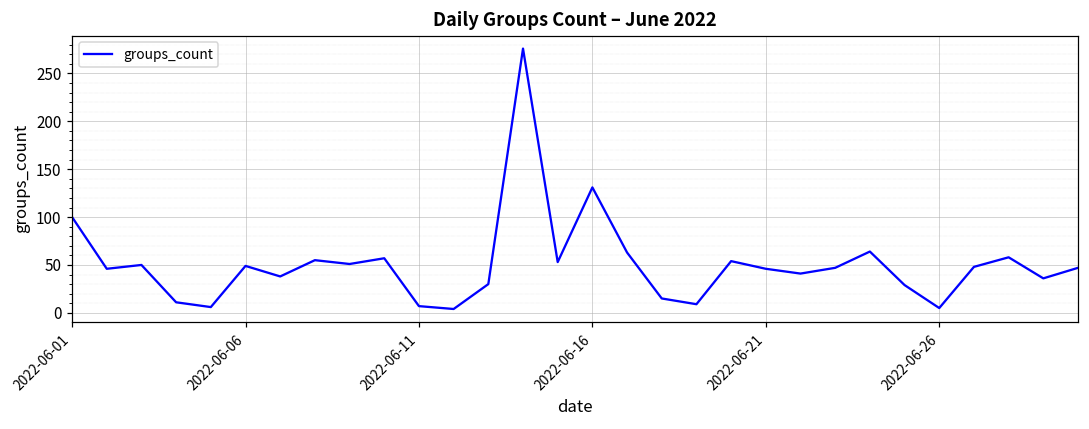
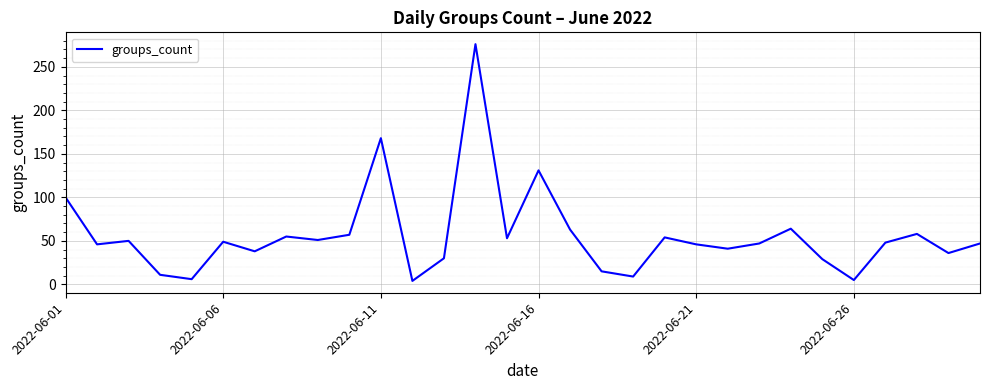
2022-06-11: 10 -> 170
